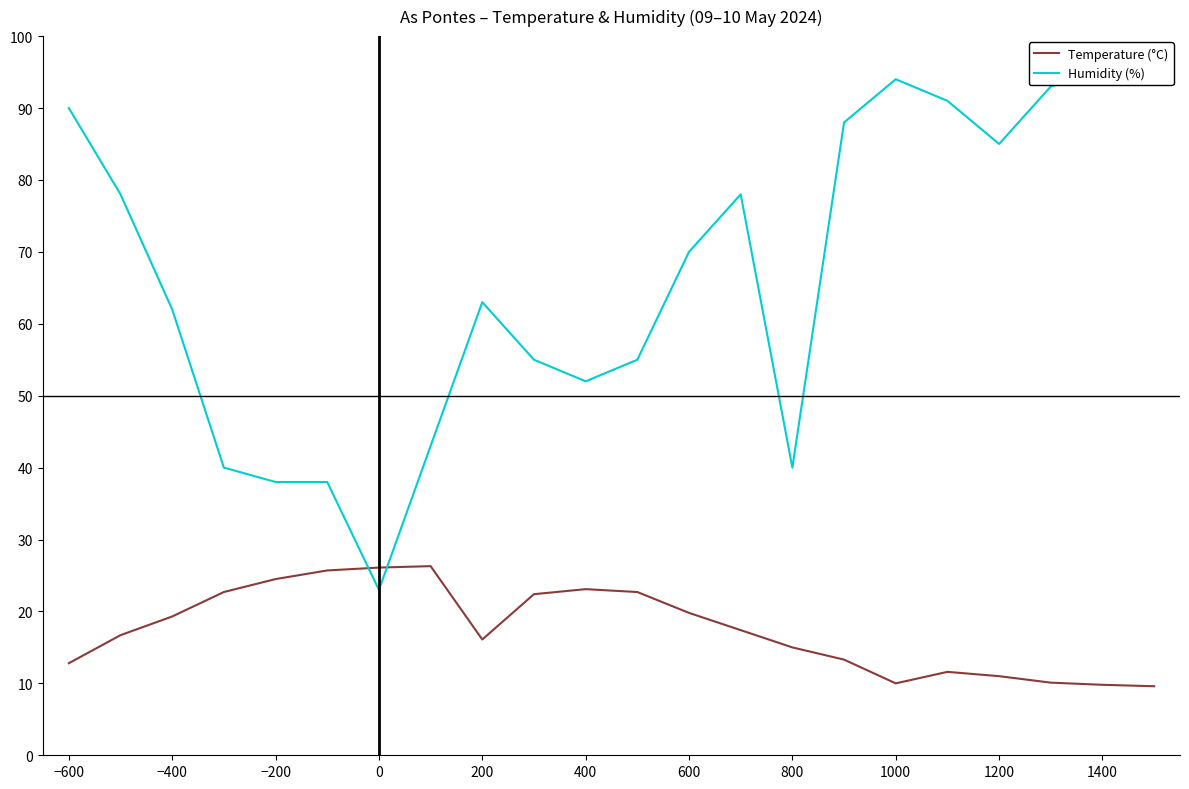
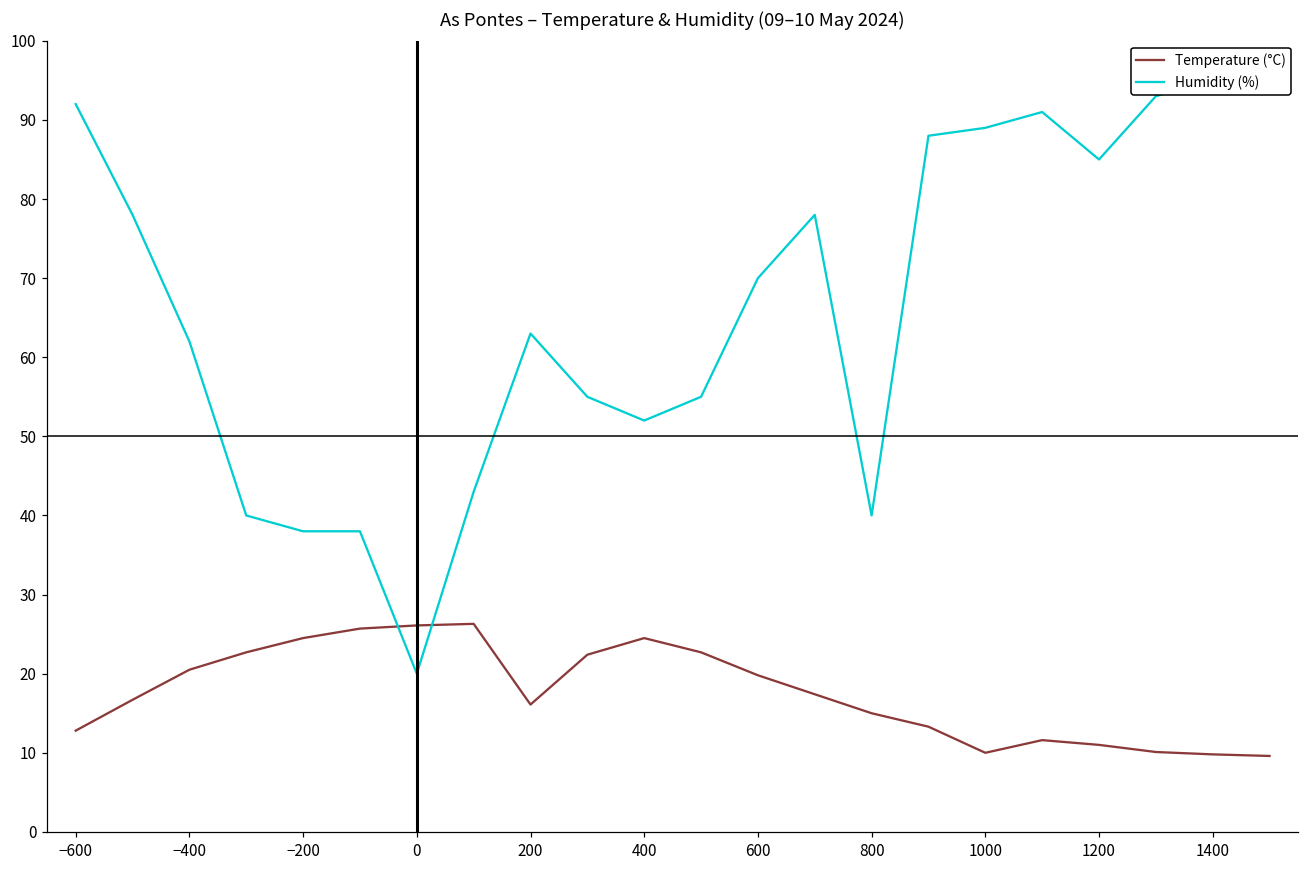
Humidity (%), −600: 90 -> 92
Temperature (°C), −400: 19 -> 21
Humidity (%), 0: 23 -> 20
Temperature (°C), 400: 23 -> 25
Humidity (%), 1000: 94 -> 89
